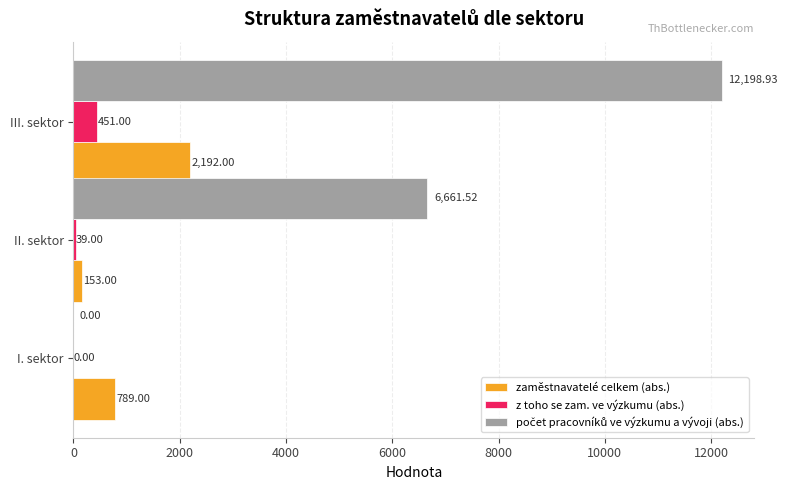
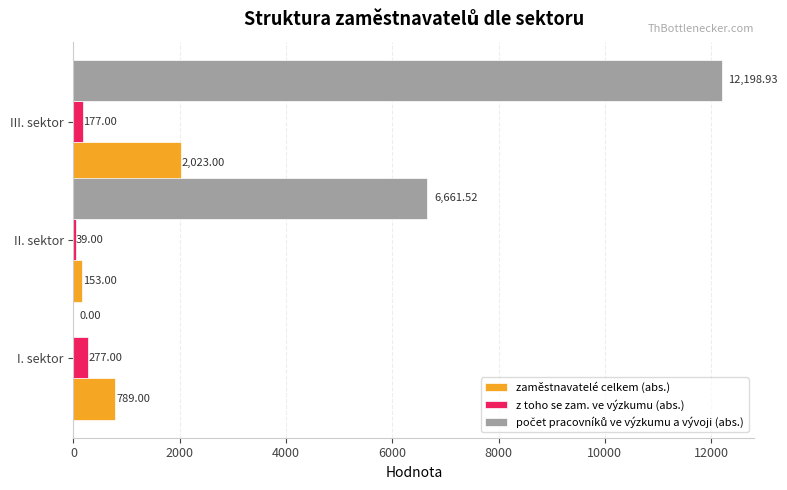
z toho se zam. ve výzkumu (abs.), III. sektor: 451.00 -> 177.00
zaměstnavatelé celkem (abs.), III. sektor: 2,192.00 -> 2,023.00
z toho se zam. ve výzkumu (abs.), I. sektor: 0.00 -> 277.00
